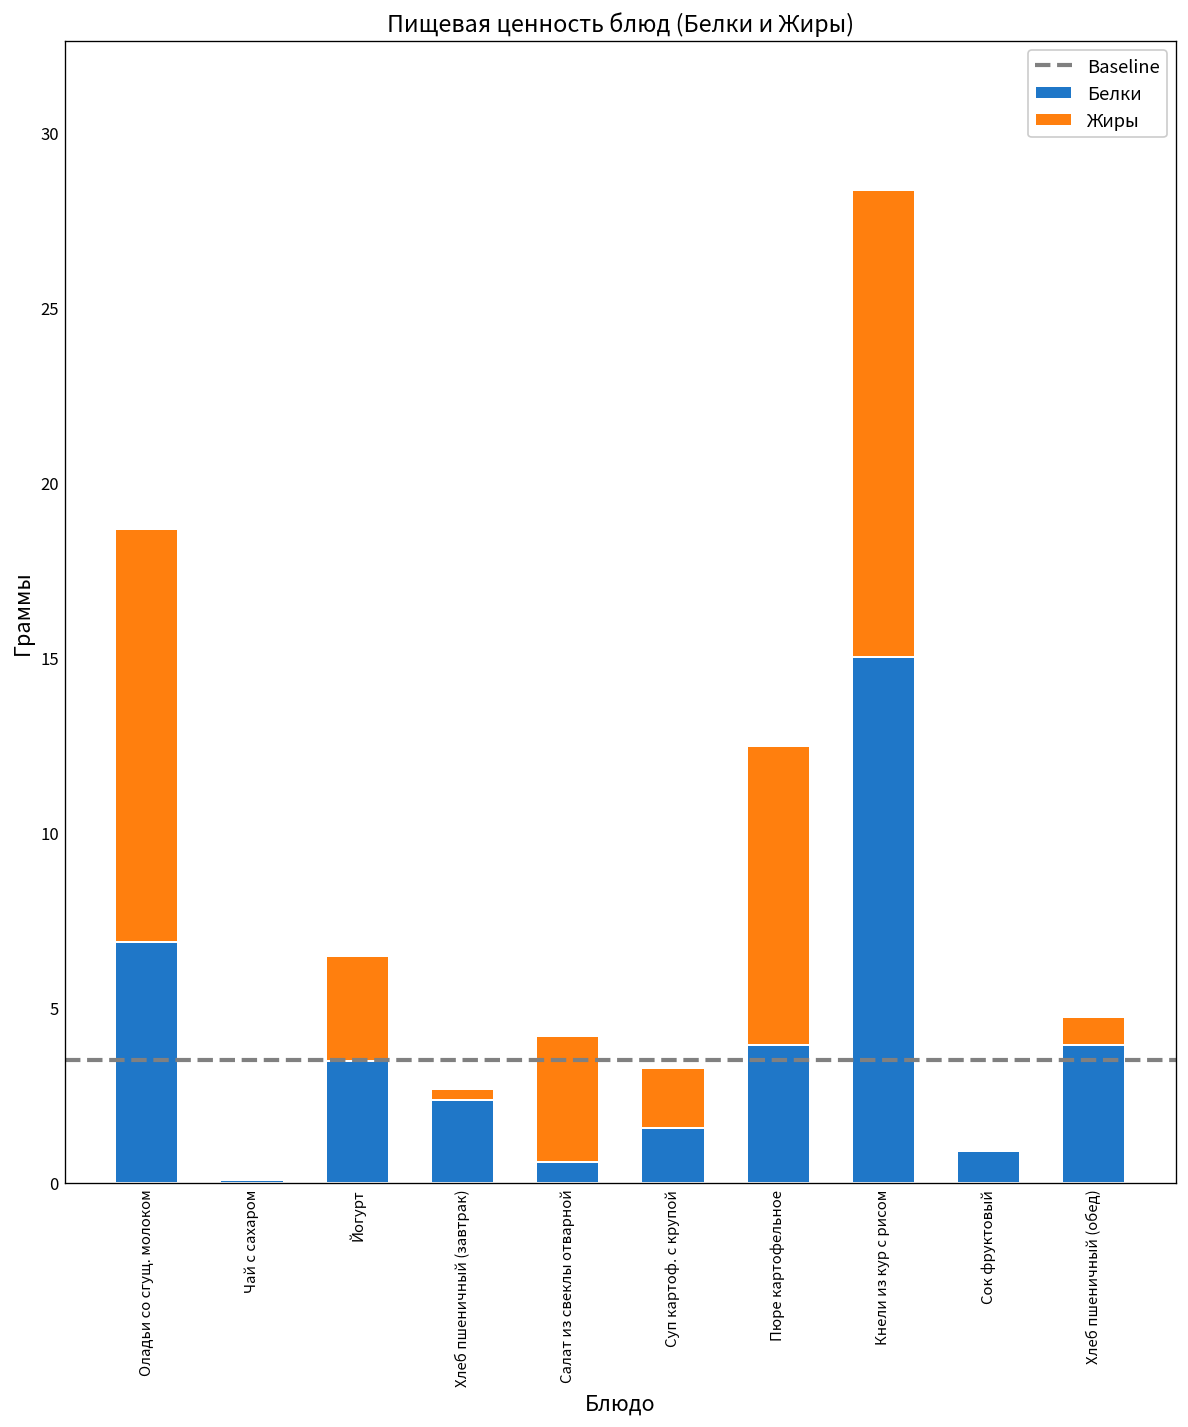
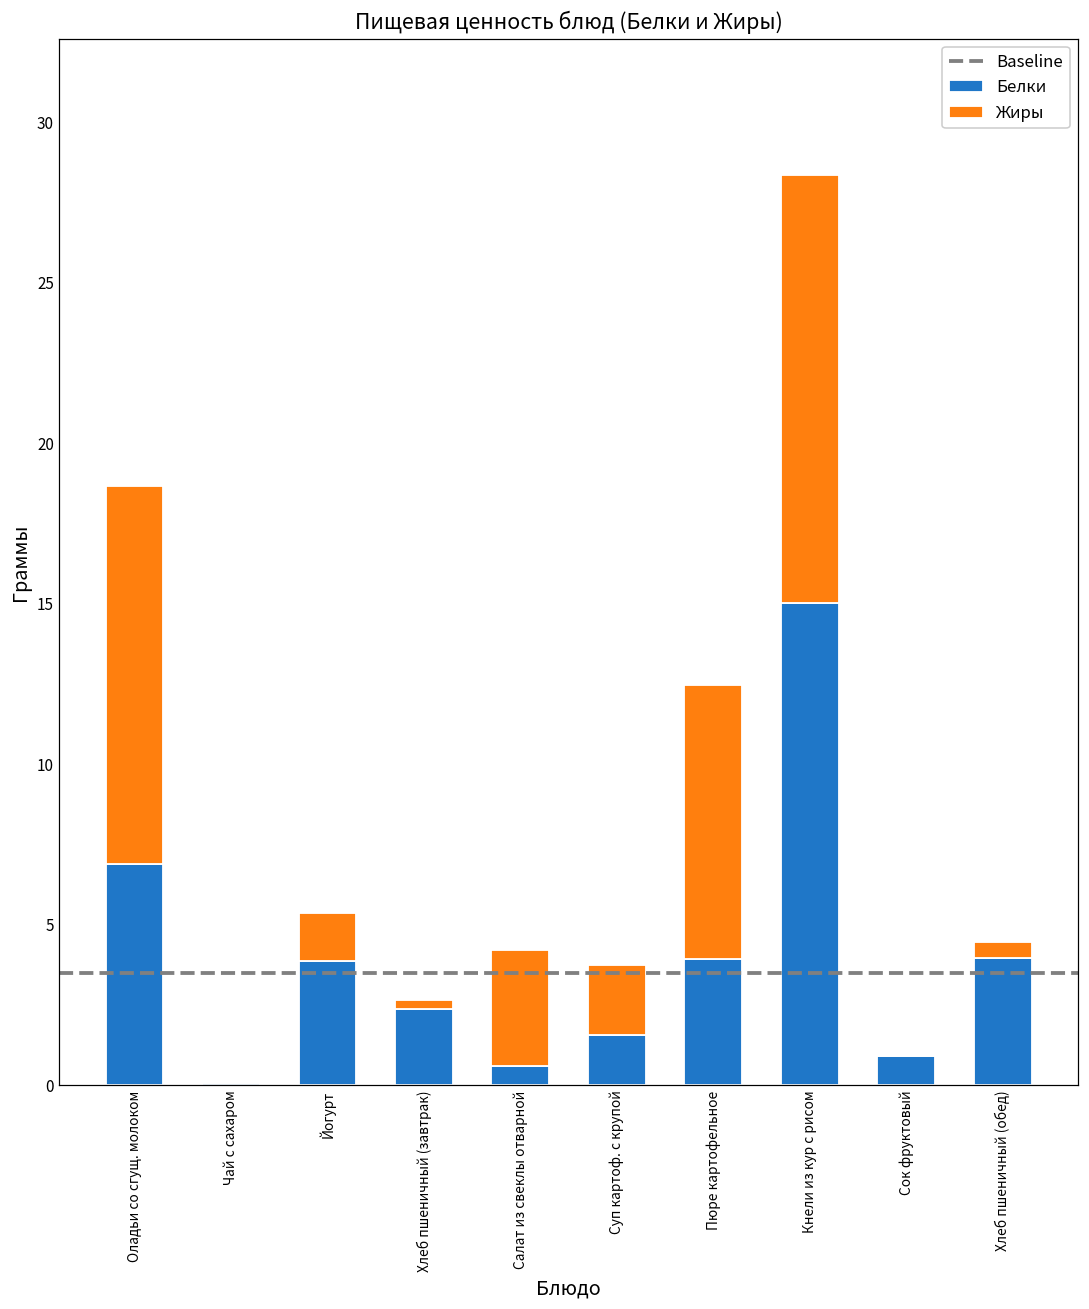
Белки, Йогурт: 3.5 -> 3.9
Жиры, Йогурт: 3.0 -> 1.5
Жиры, Суп картоф. с крупой: 1.7 -> 2.2
Жиры, Хлеб пшеничный (обед): 0.8 -> 0.5
